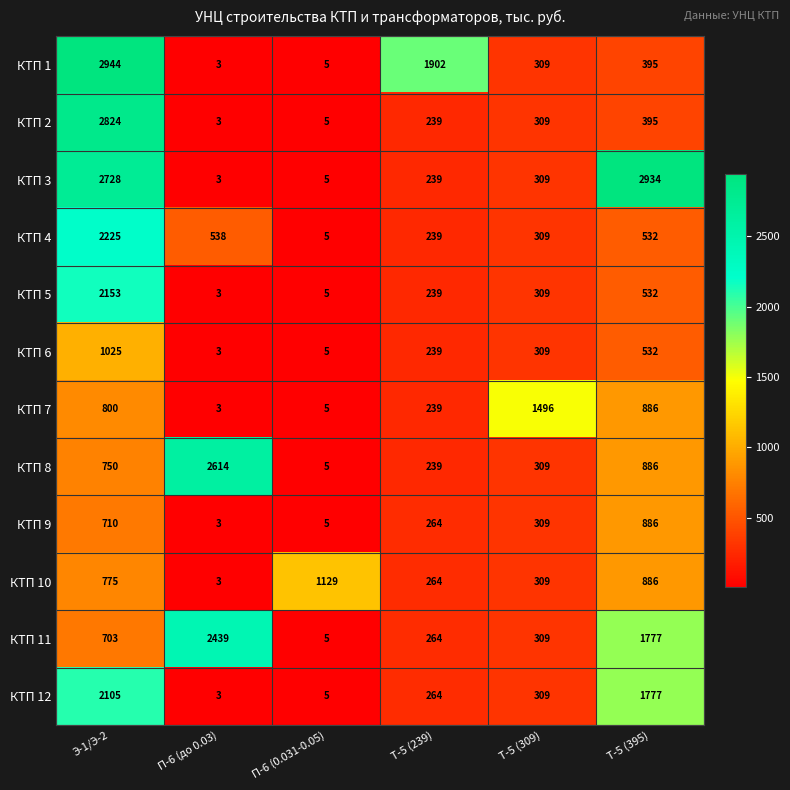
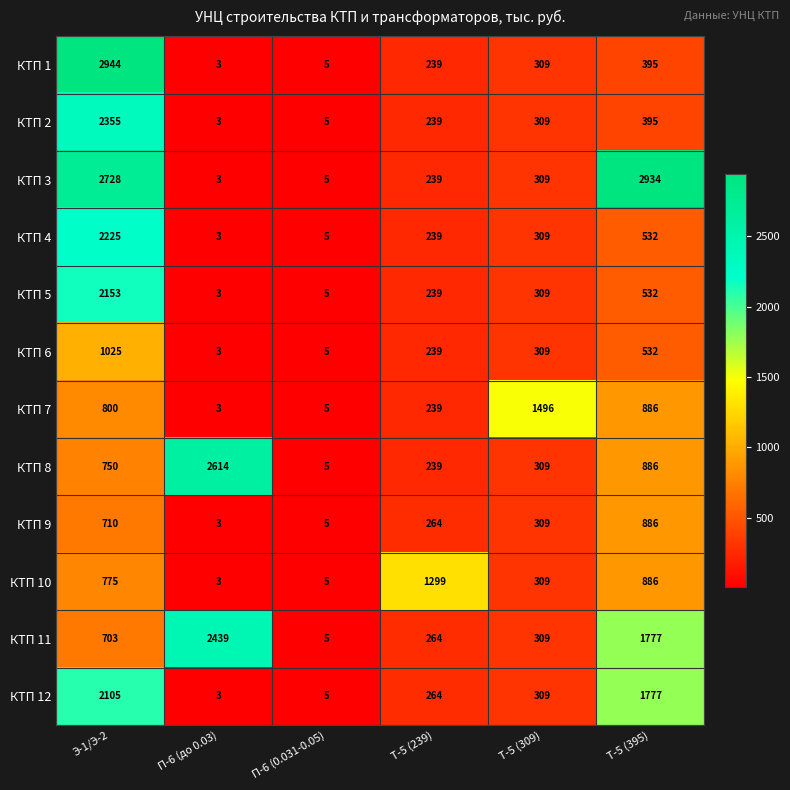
КТП 1, Т-5 (239): 1902 -> 239
КТП 2, Э-1/Э-2: 2824 -> 2355
КТП 4, П-6 (до 0.03): 538 -> 3
КТП 10, П-6 (0.031-0.05): 1129 -> 5
КТП 10, Т-5 (239): 264 -> 1299
